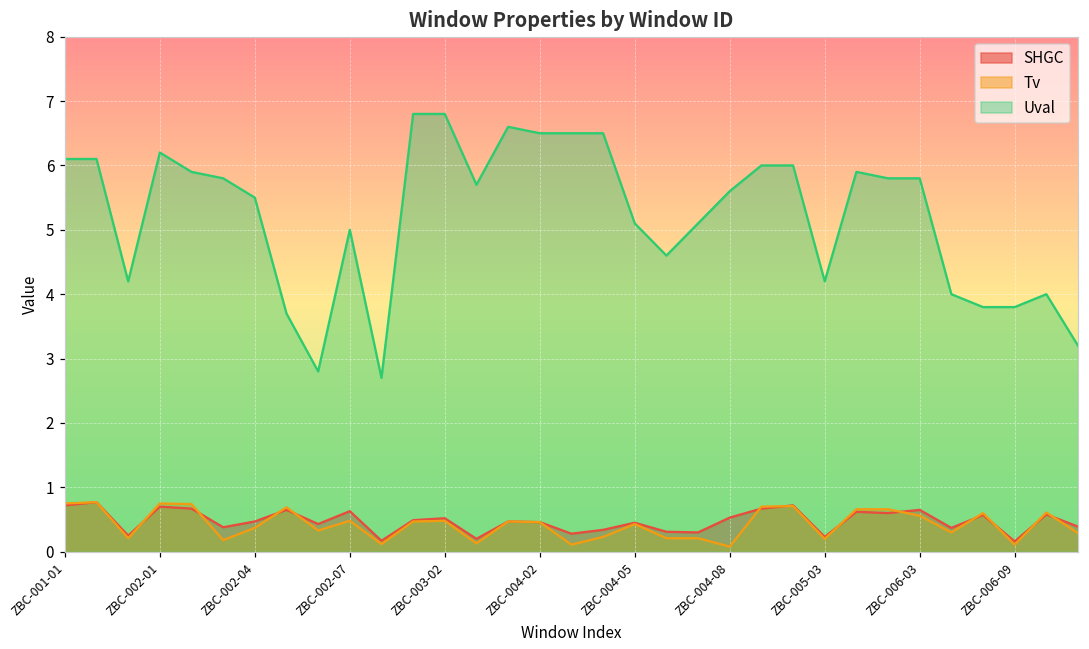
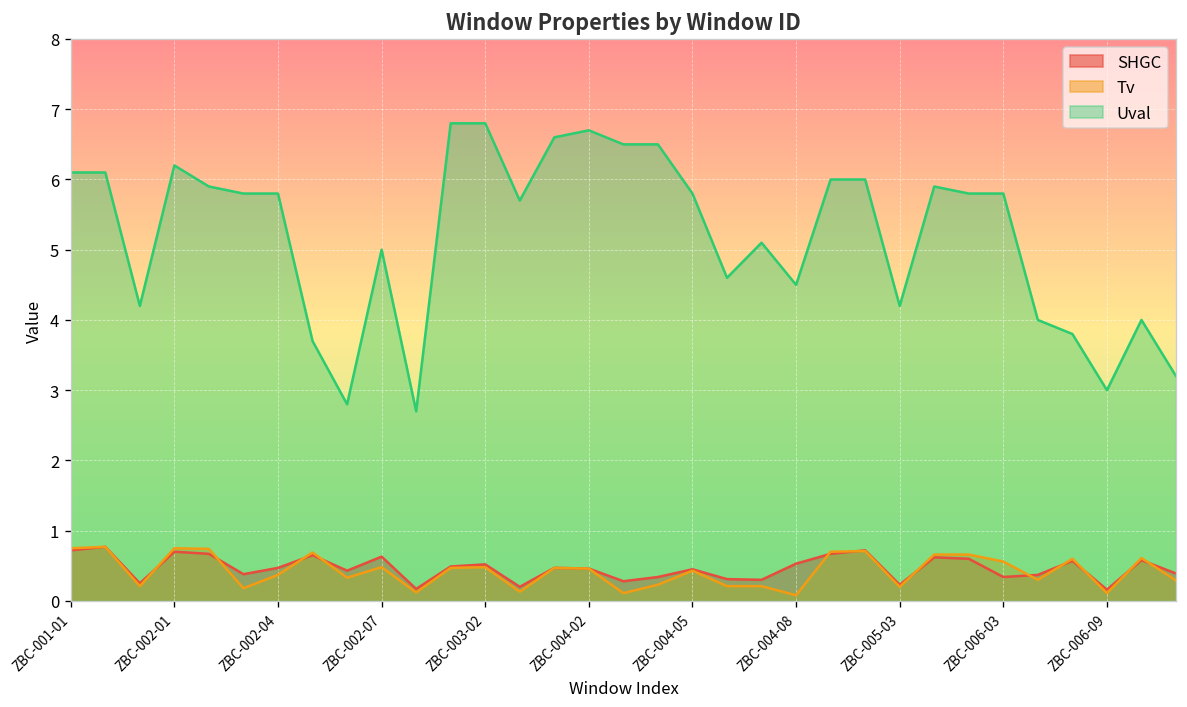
Uval, ZBC-002-04: 5.5 -> 5.8
Uval, ZBC-004-02: 6.5 -> 6.7
Uval, ZBC-004-05: 5.1 -> 5.8
Uval, ZBC-004-08: 5.6 -> 4.5
SHGC, ZBC-006-03: 0.7 -> 0.3
Uval, ZBC-006-09: 3.8 -> 3.0
